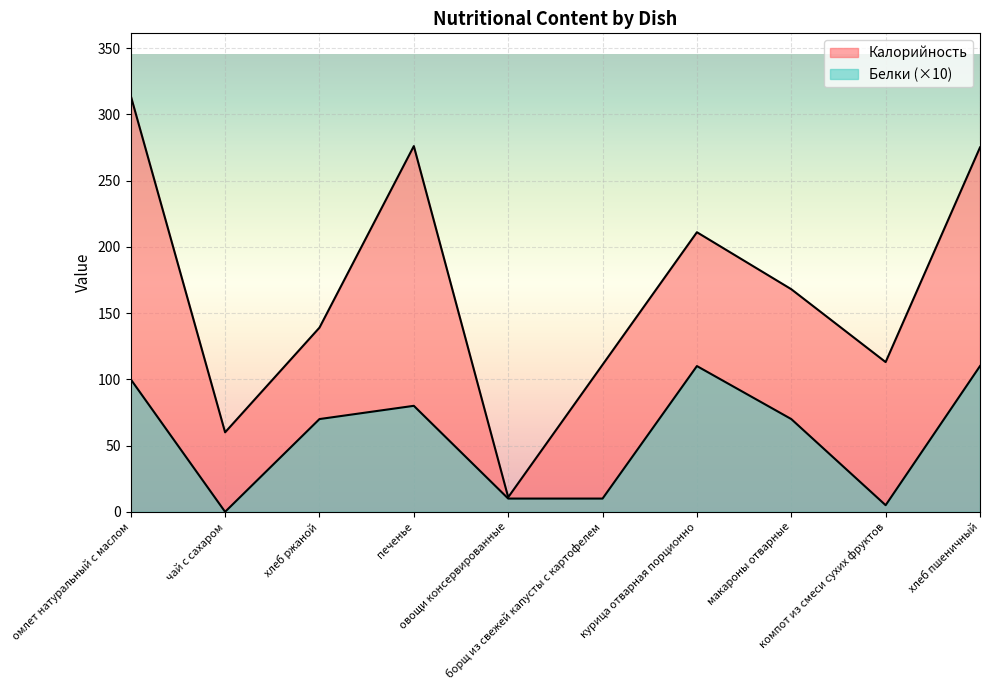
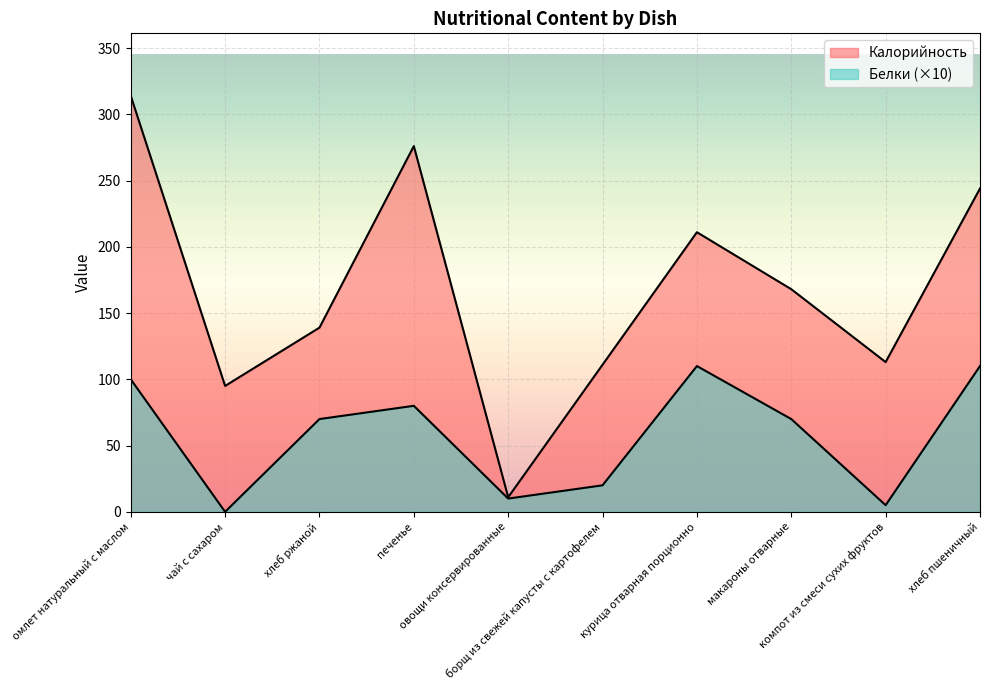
Калорийность, чай с сахаром: 60 -> 95
Белки (×10), борщ из свежей капусты с картофелем: 10 -> 20
Калорийность, хлеб пшеничный: 275 -> 244
